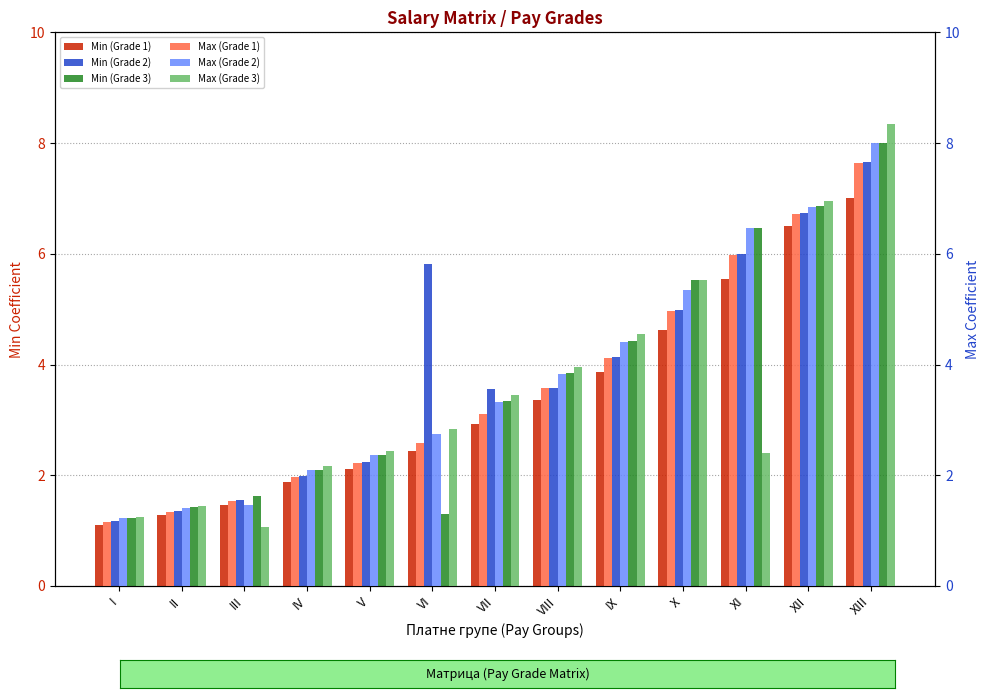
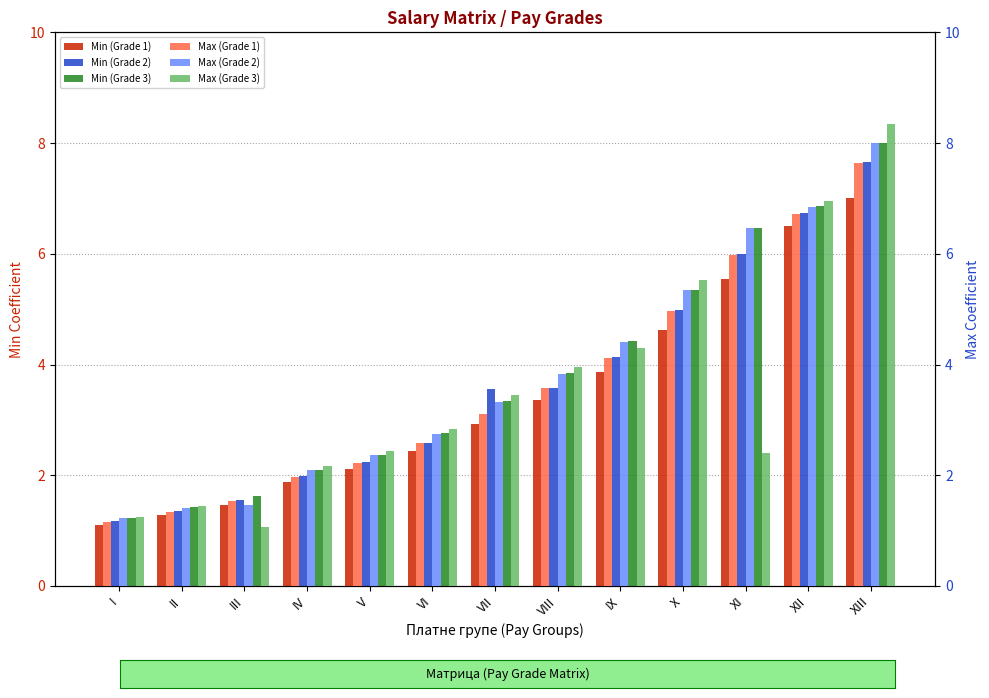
Min (Grade 2), VI: 5.8 -> 2.6
Min (Grade 3), VI: 1.3 -> 2.8
Min (Grade 3), X: 5.5 -> 5.4
Max (Grade 3), IX: 4.6 -> 4.3
